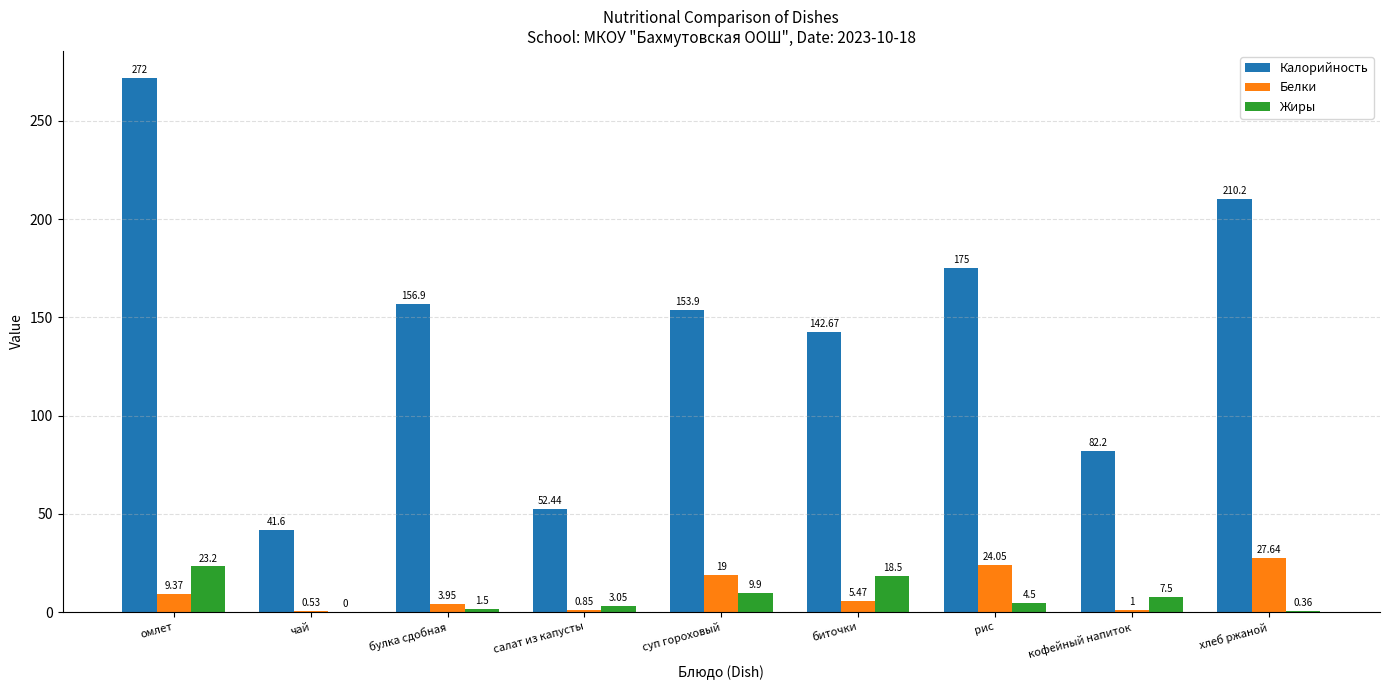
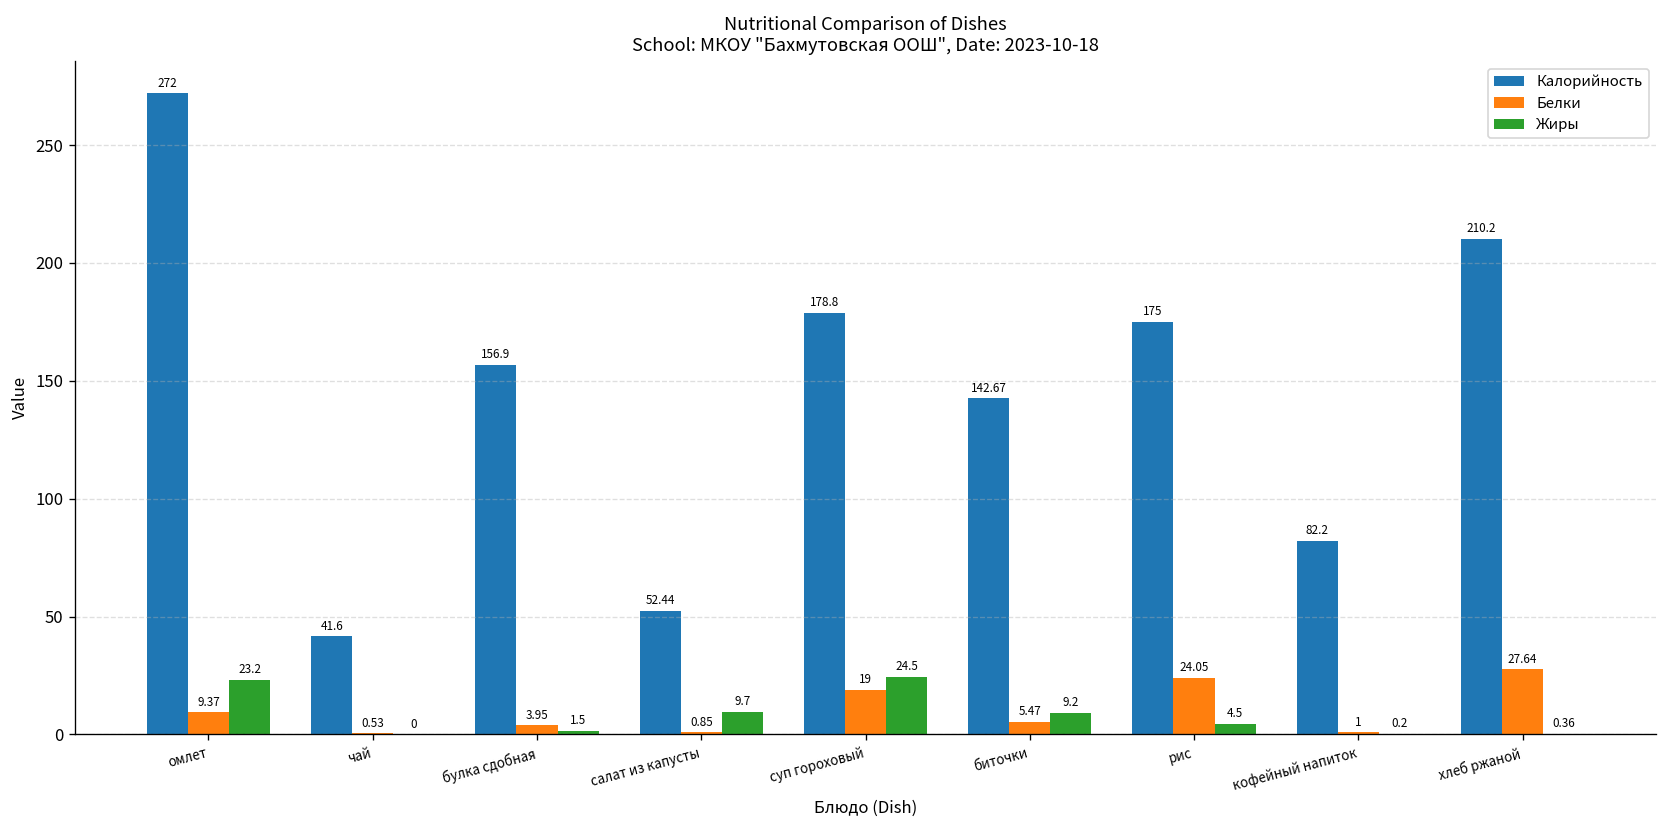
Жиры, салат из капусты: 3.05 -> 9.7
Калорийность, суп гороховый: 153.9 -> 178.8
Жиры, суп гороховый: 9.9 -> 24.5
Жиры, биточки: 18.5 -> 9.2
Жиры, кофейный напиток: 7.5 -> 0.2
